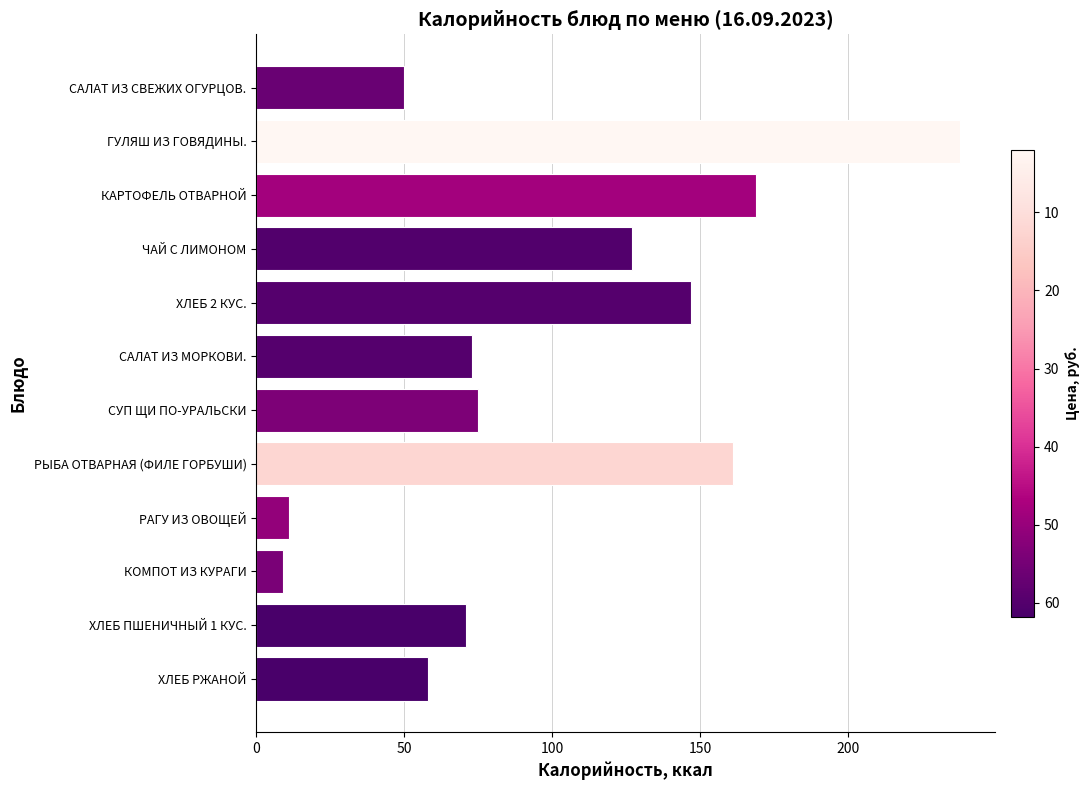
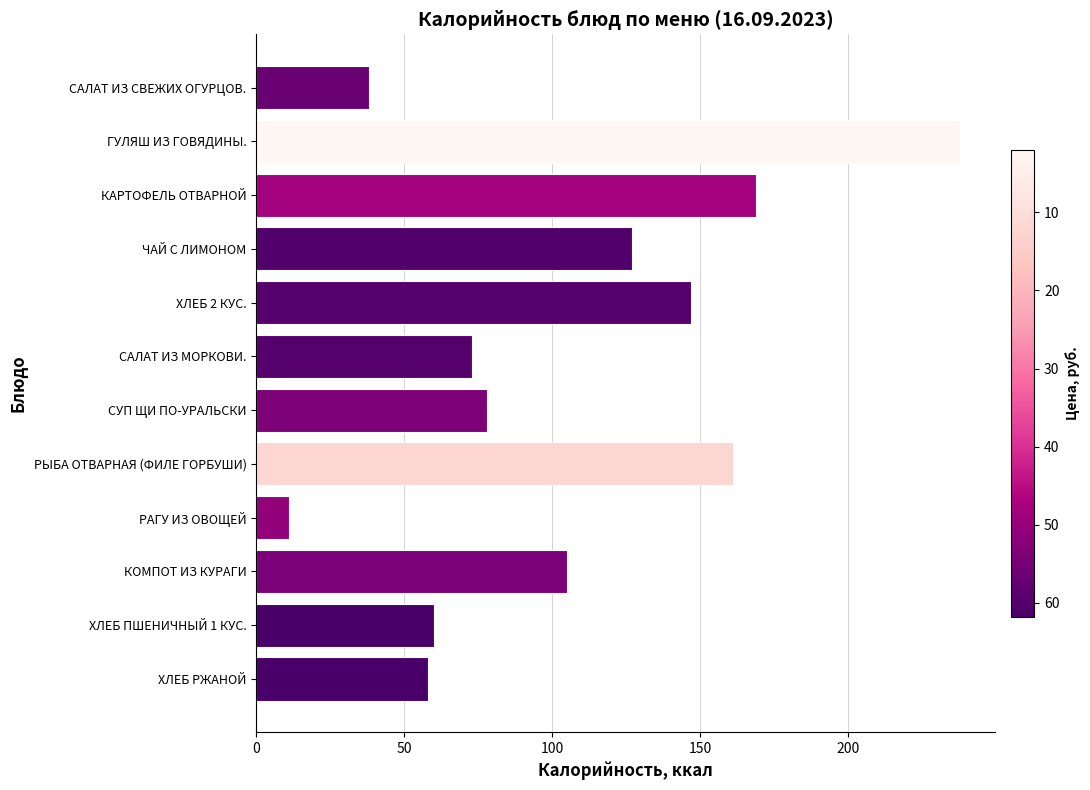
САЛАТ ИЗ СВЕЖИХ ОГУРЦОВ.: 50 -> 38
СУП ЩИ ПО-УРАЛЬСКИ: 75 -> 78
КОМПОТ ИЗ КУРАГИ: 9 -> 105
ХЛЕБ ПШЕНИЧНЫЙ 1 КУС.: 71 -> 60
